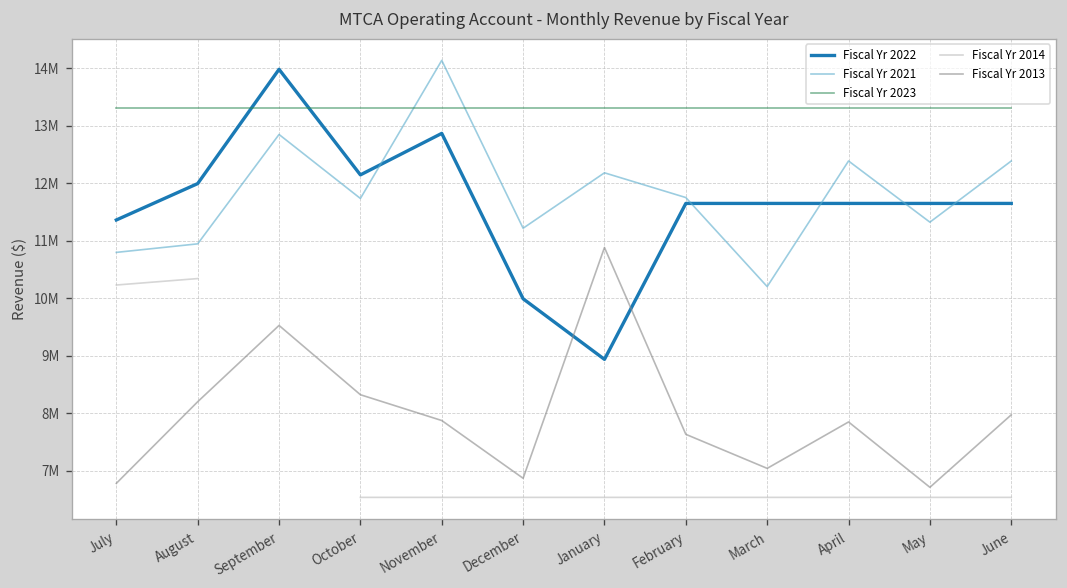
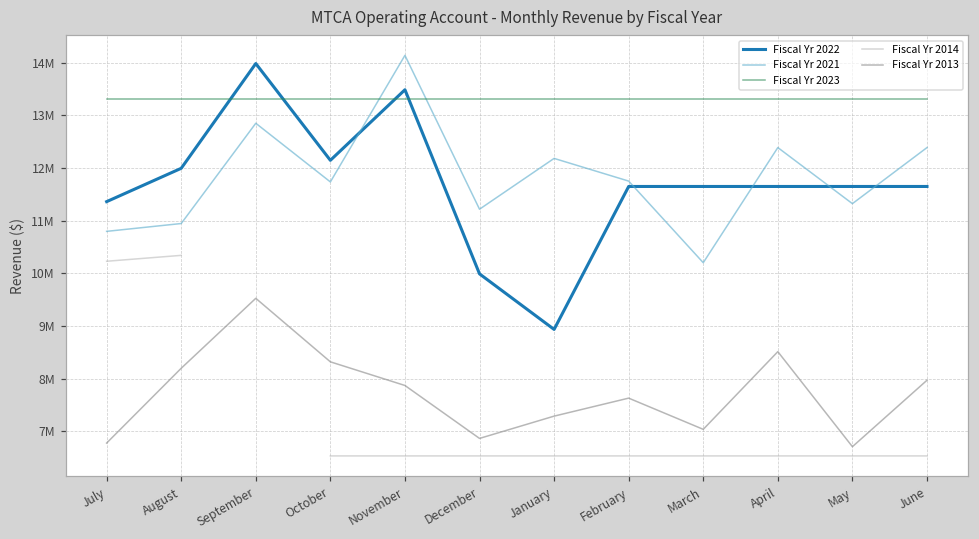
Fiscal Yr 2022, November: 12900000 -> 13500000
Fiscal Yr 2013, January: 10900000 -> 7300000
Fiscal Yr 2013, April: 7800000 -> 8500000
